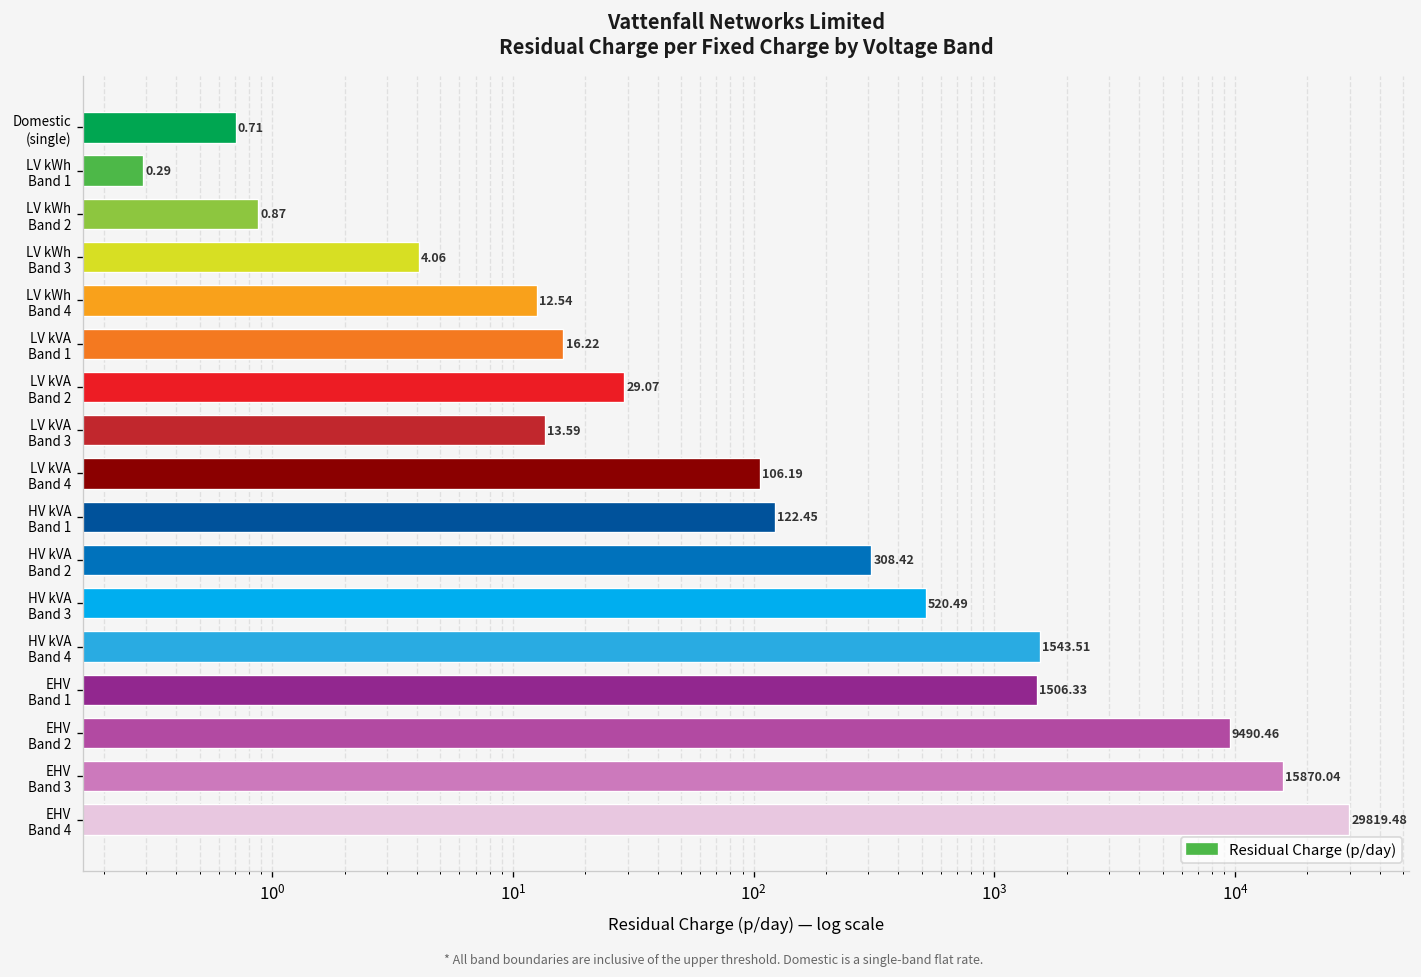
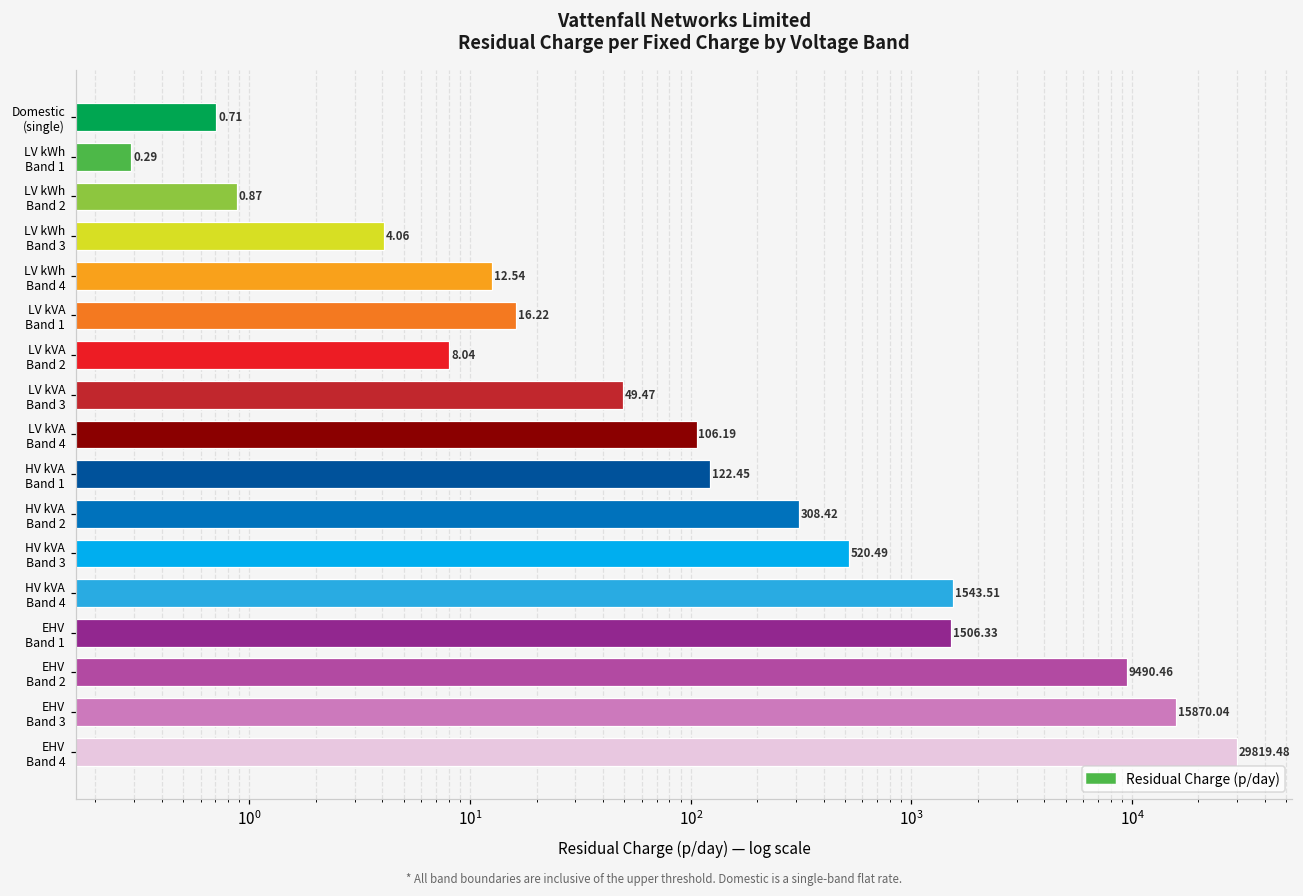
LV kVA Band 2: 29.07 -> 8.04
LV kVA Band 3: 13.59 -> 49.47
